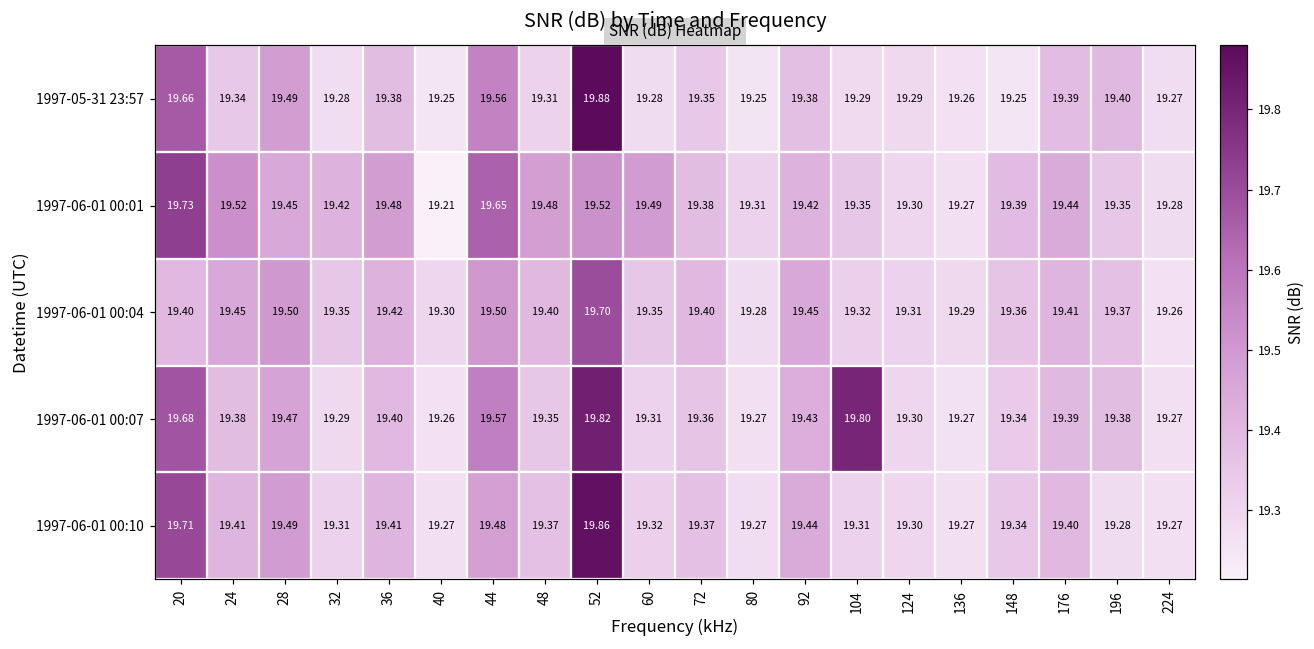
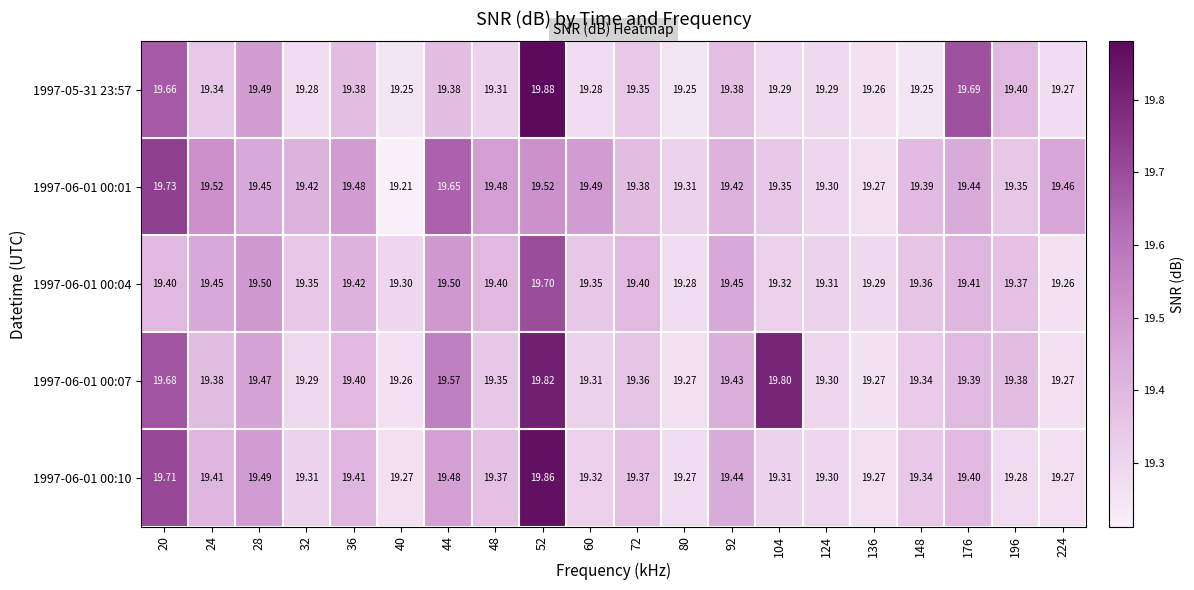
1997-05-31 23:57, 44: 19.56 -> 19.38
1997-05-31 23:57, 176: 19.39 -> 19.69
1997-06-01 00:01, 224: 19.28 -> 19.46
